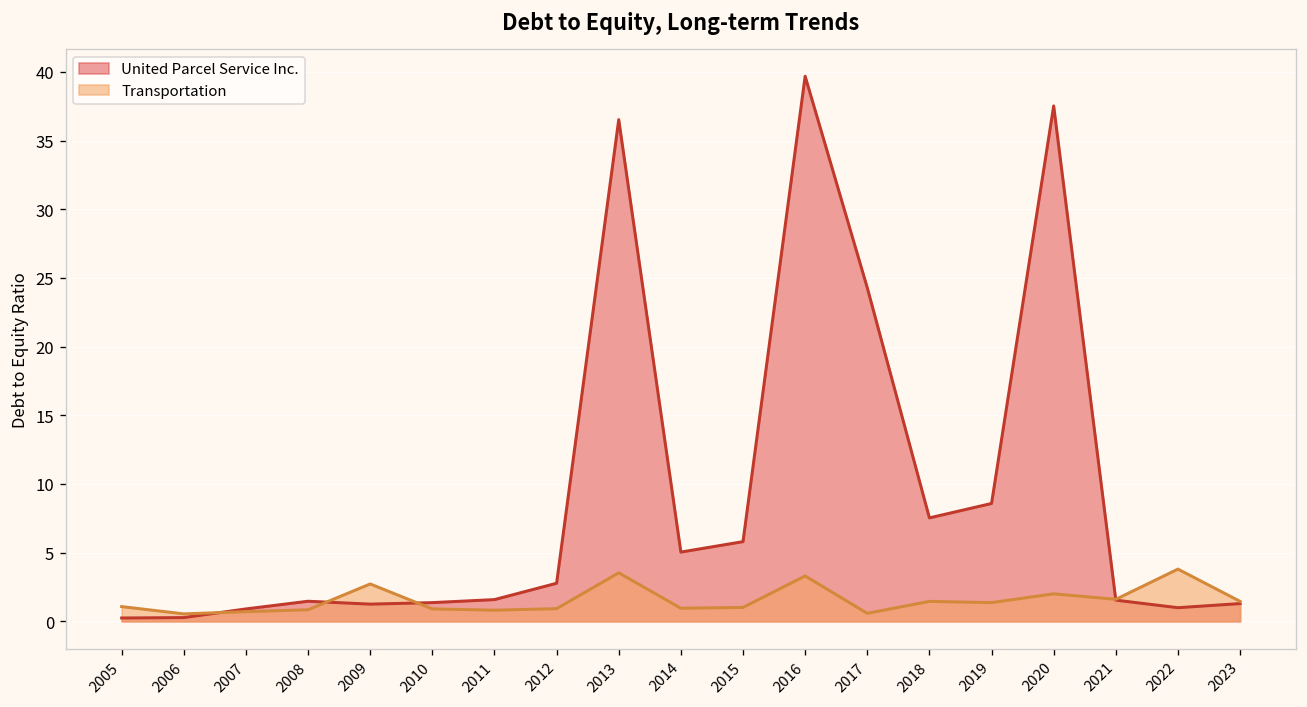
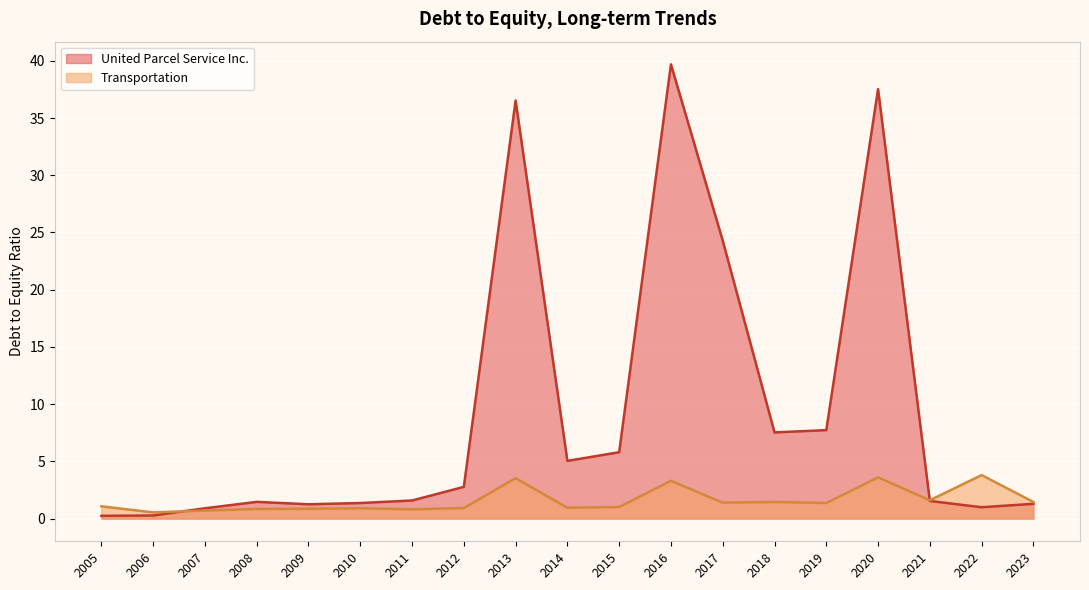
Transportation, 2009: 2.7 -> 0.9
Transportation, 2017: 0.6 -> 1.4
United Parcel Service Inc., 2019: 8.6 -> 7.7
Transportation, 2020: 2.0 -> 3.6
